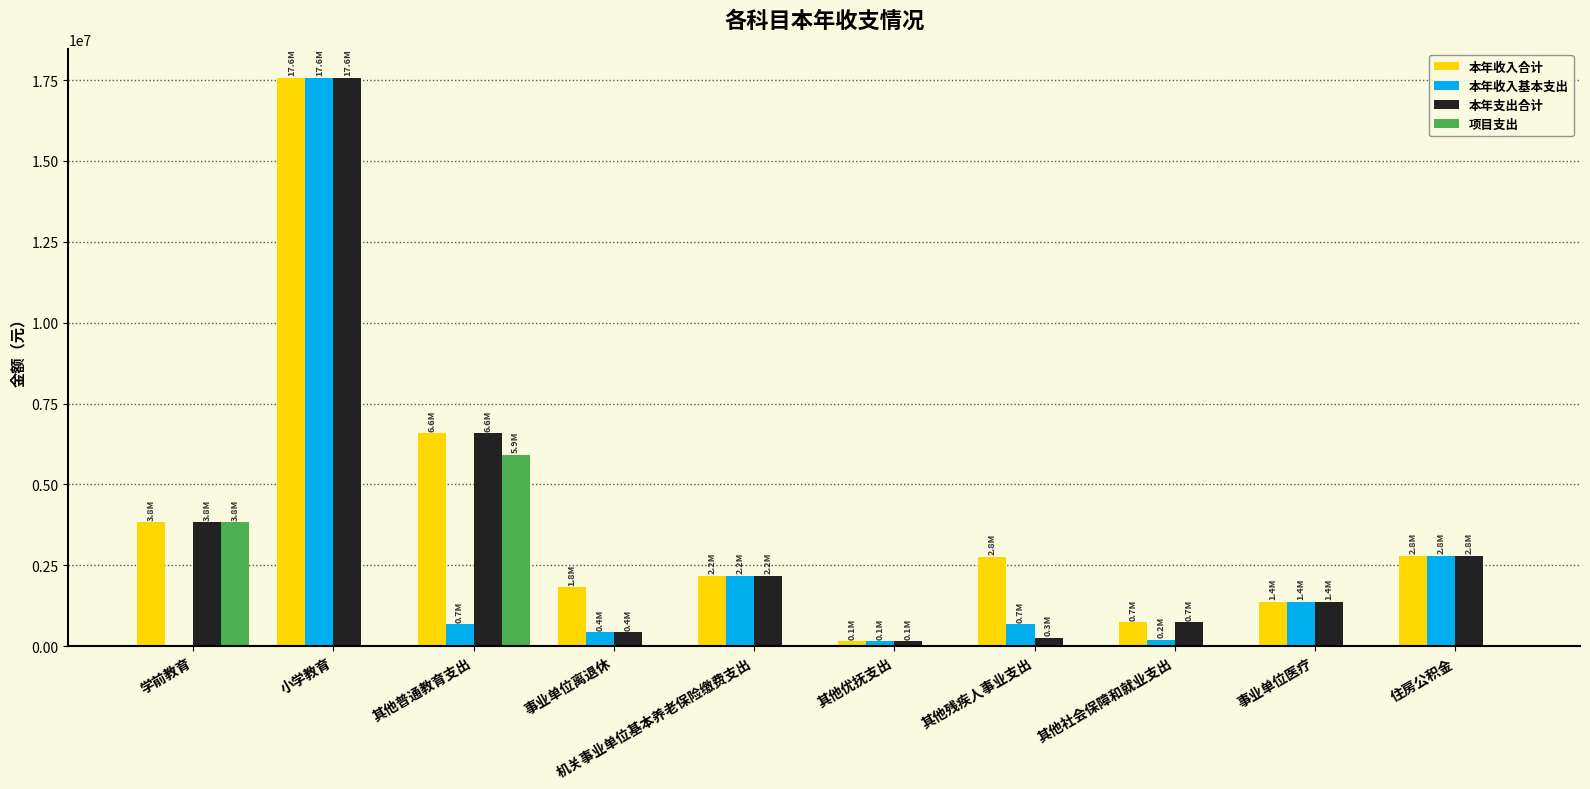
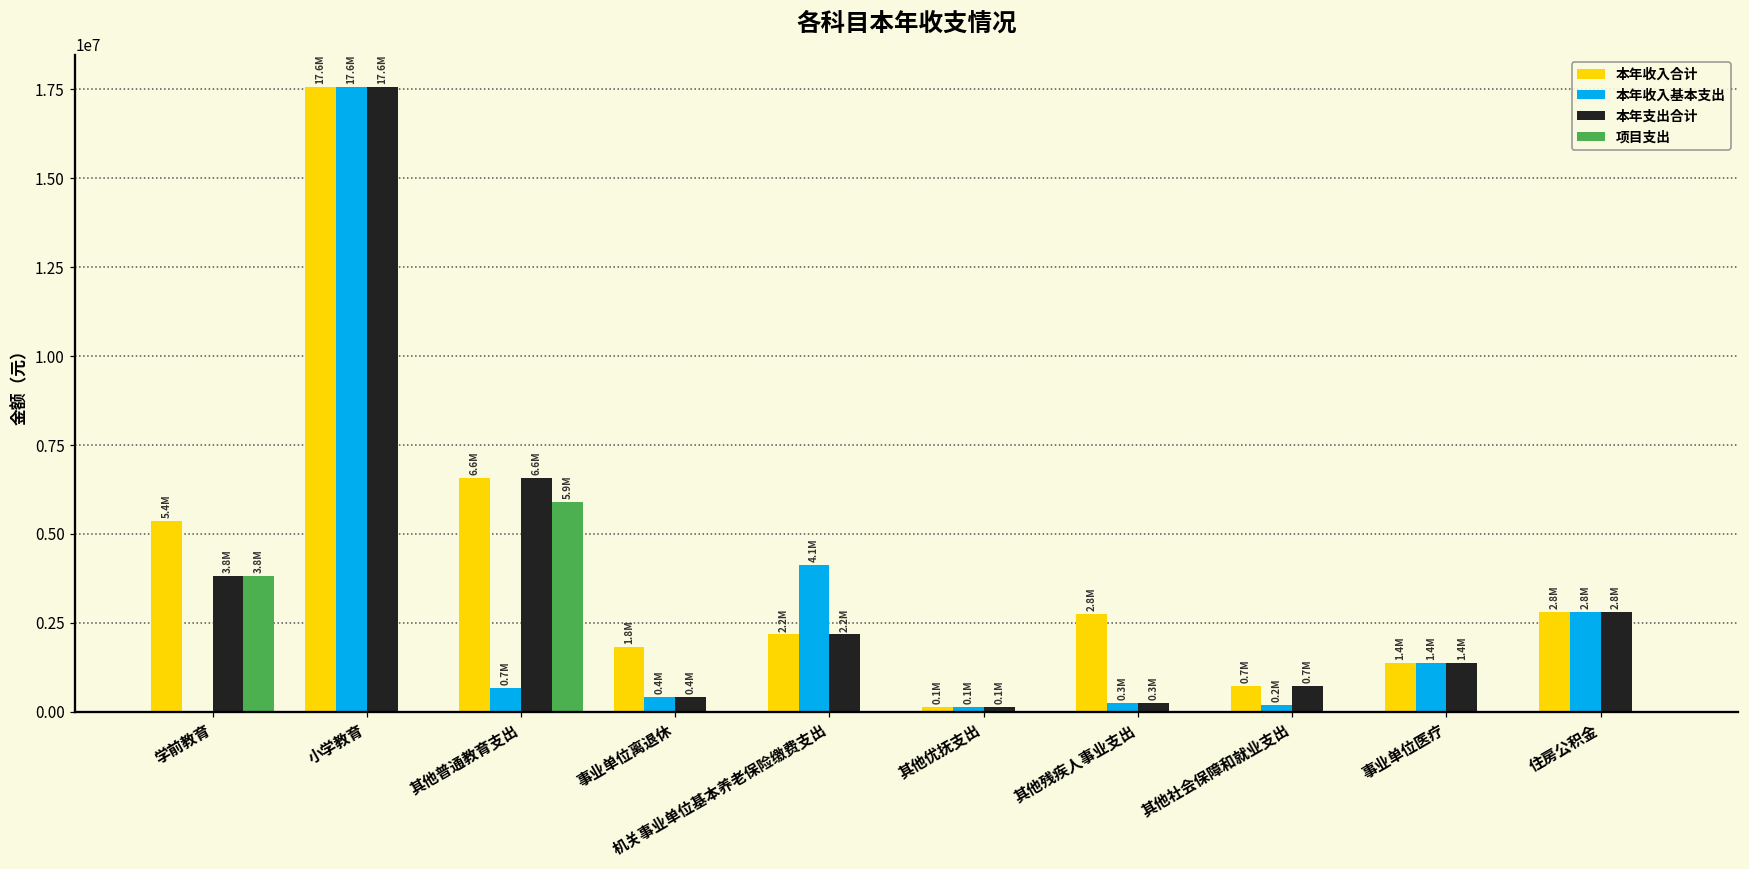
本年收入合计, 学前教育: 3.8M -> 5.4M
本年收入基本支出, 机关事业单位基本养老保险缴费支出: 2.2M -> 4.1M
本年收入基本支出, 其他残疾人事业支出: 0.7M -> 0.3M
